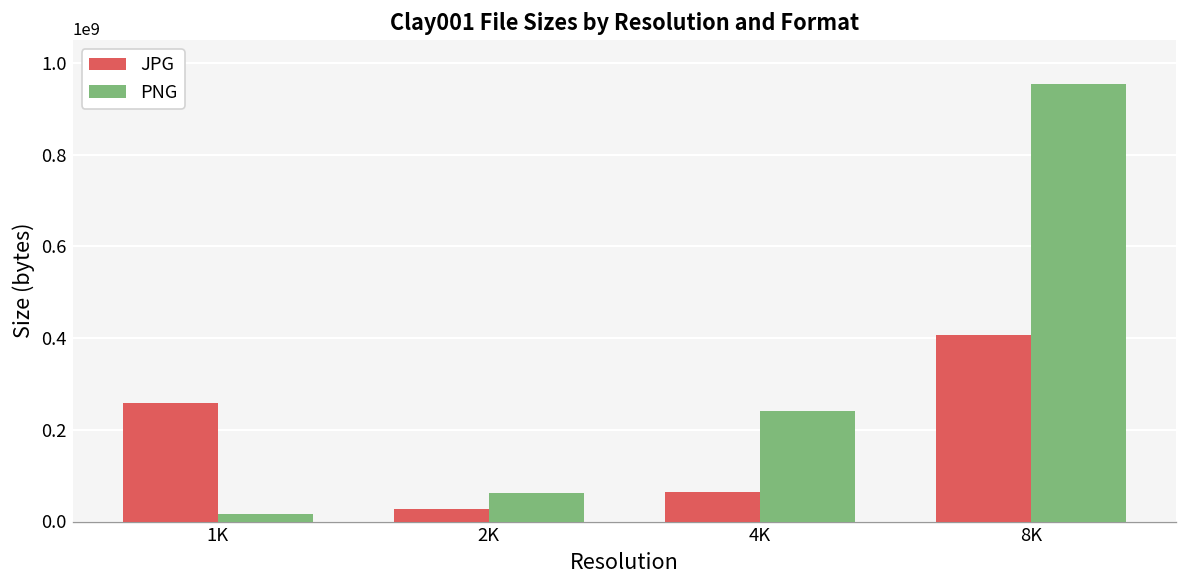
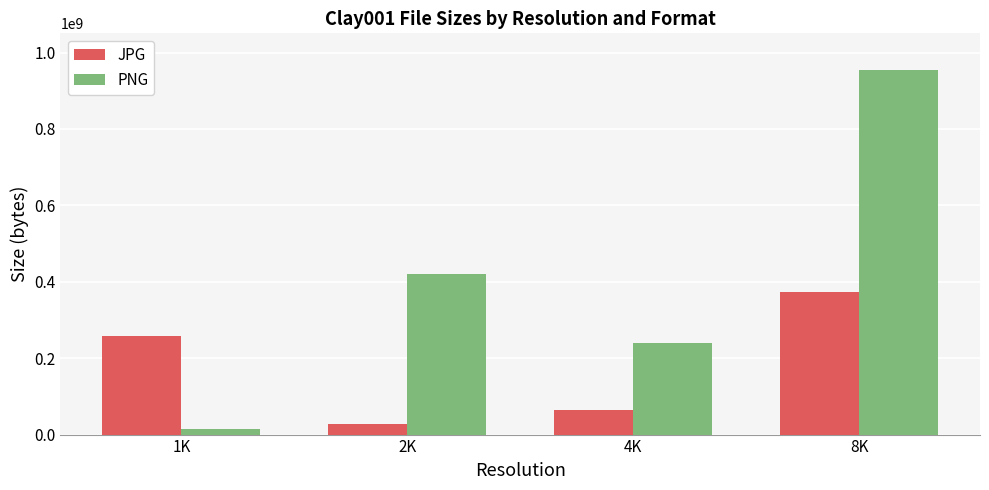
PNG, 2K: 60000000 -> 420000000
JPG, 8K: 410000000 -> 370000000
